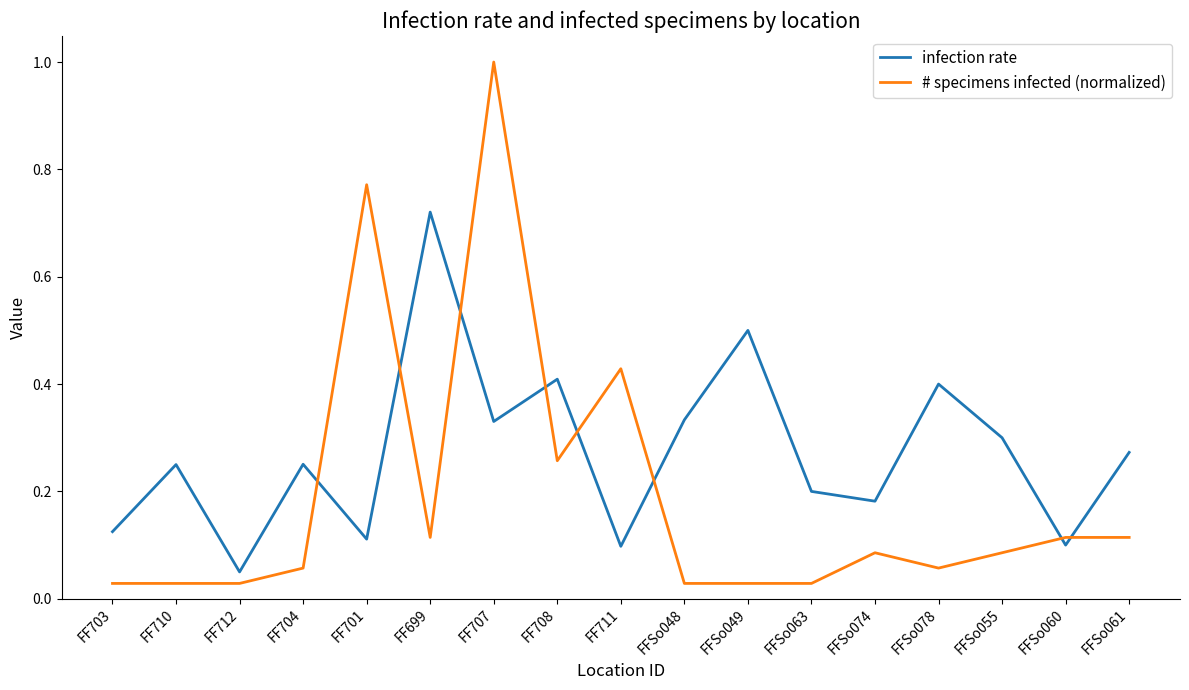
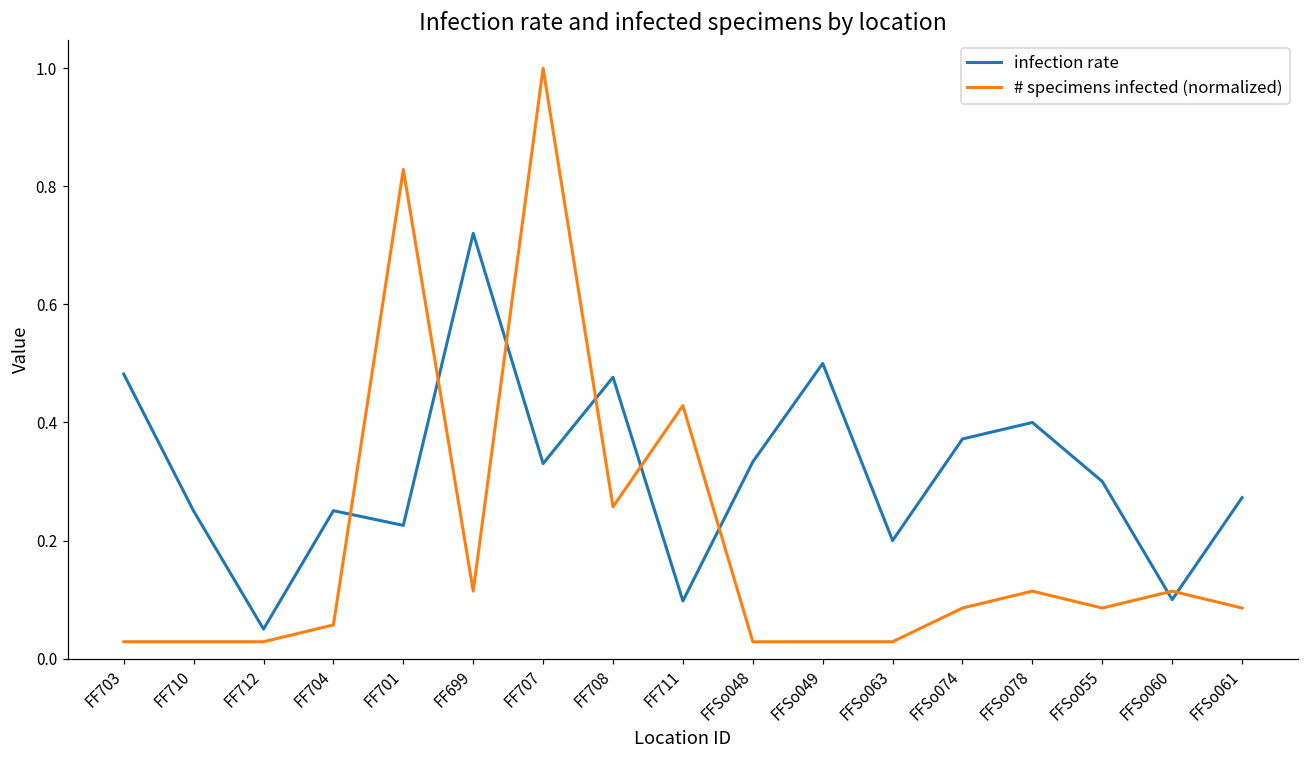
infection rate, FF703: 0.13 -> 0.48
infection rate, FF701: 0.11 -> 0.23
# specimens infected (normalized), FF701: 0.77 -> 0.83
infection rate, FF708: 0.41 -> 0.48
infection rate, FFSo074: 0.18 -> 0.37
# specimens infected (normalized), FFSo078: 0.06 -> 0.11
# specimens infected (normalized), FFSo061: 0.11 -> 0.09
